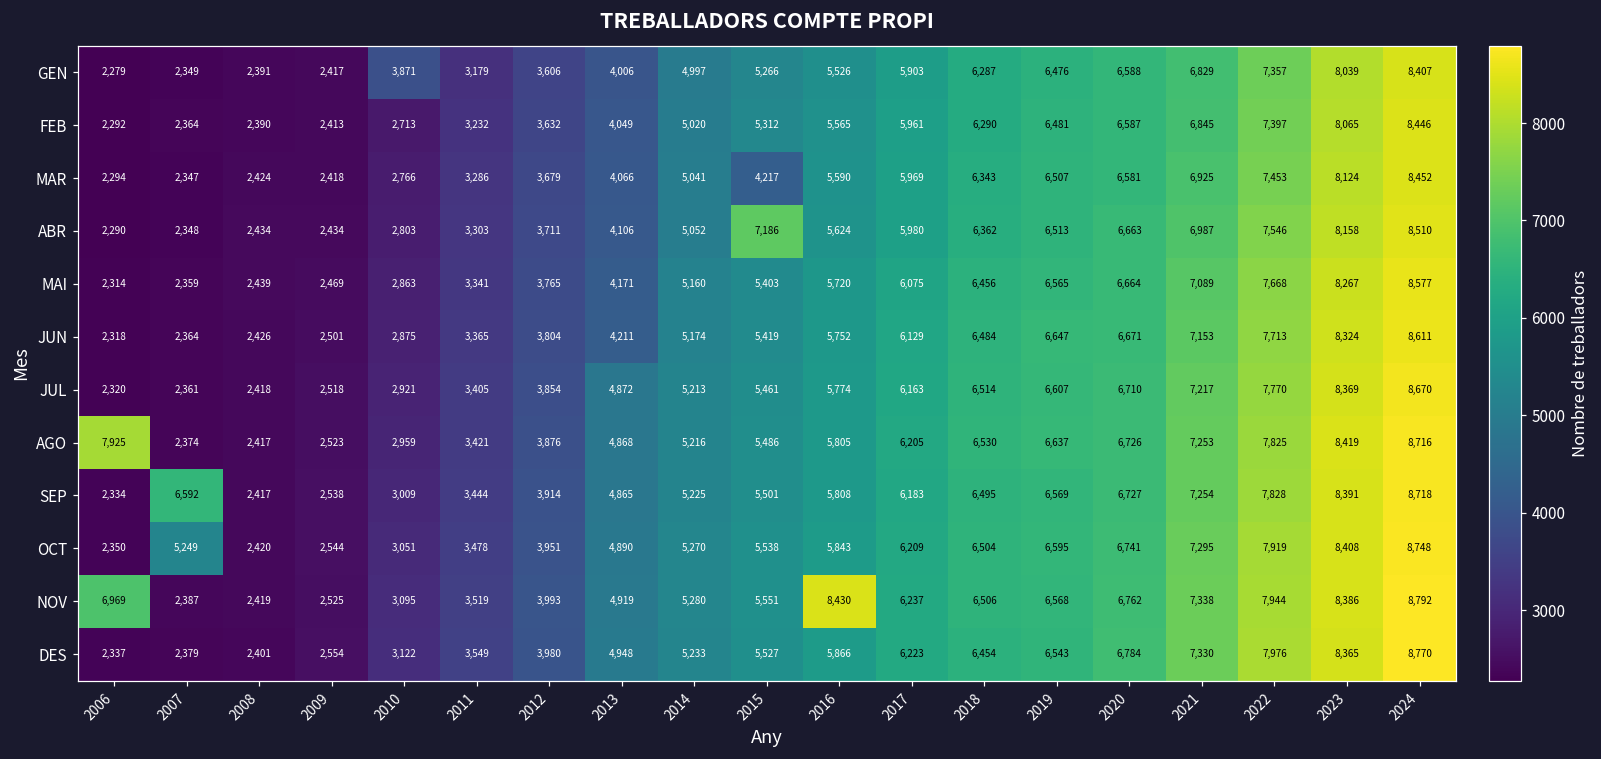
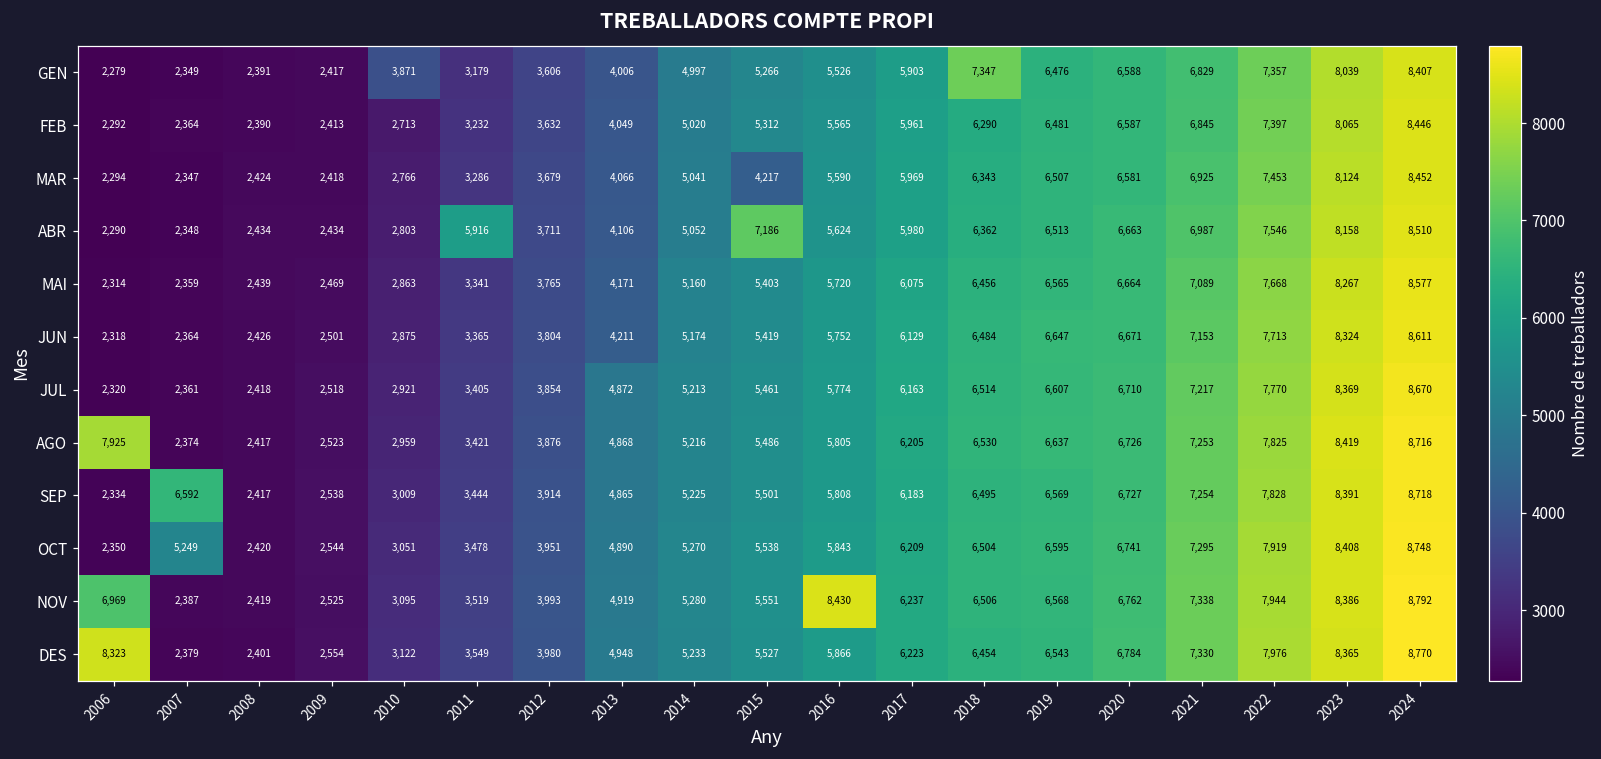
GEN, 2018: 6,287 -> 7,347
ABR, 2011: 3,303 -> 5,916
DES, 2006: 2,337 -> 8,323
